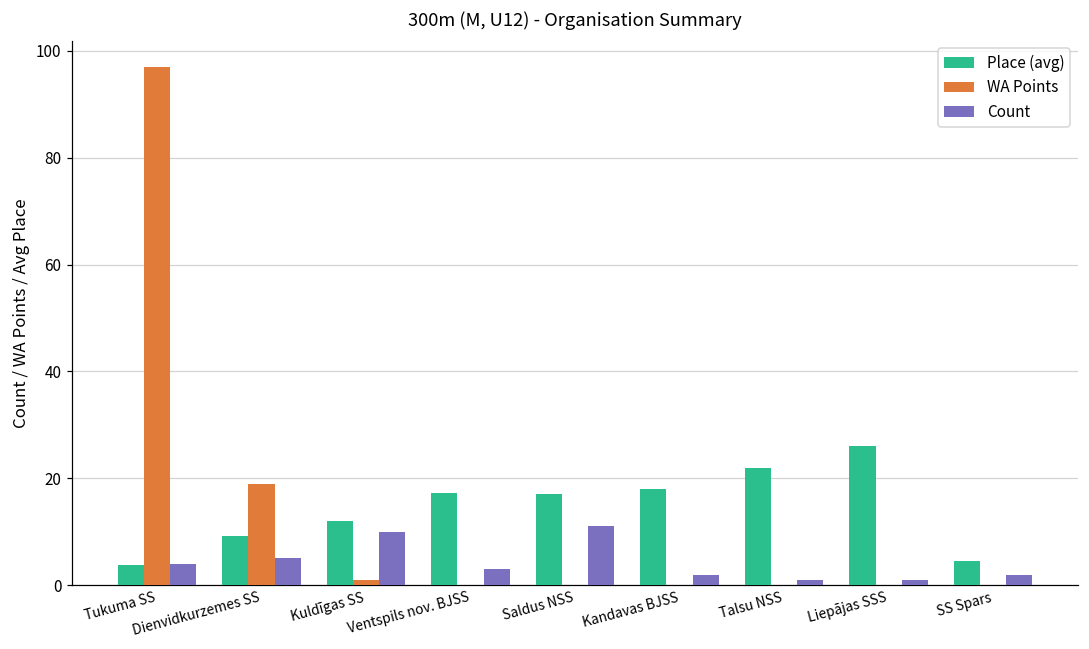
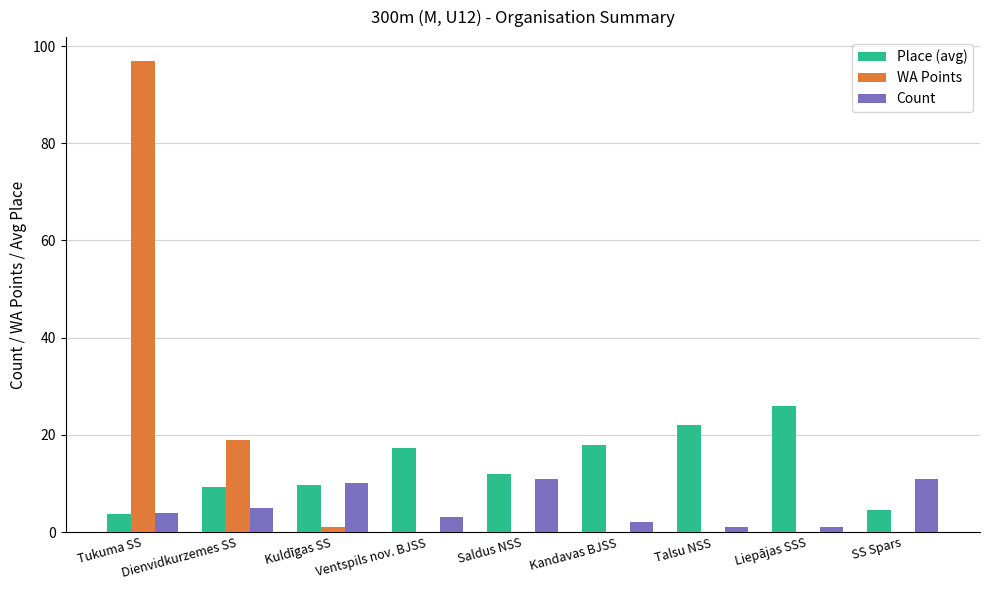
Place (avg), Kuldīgas SS: 12 -> 10
Place (avg), Saldus NSS: 17 -> 12
Count, SS Spars: 2 -> 11
